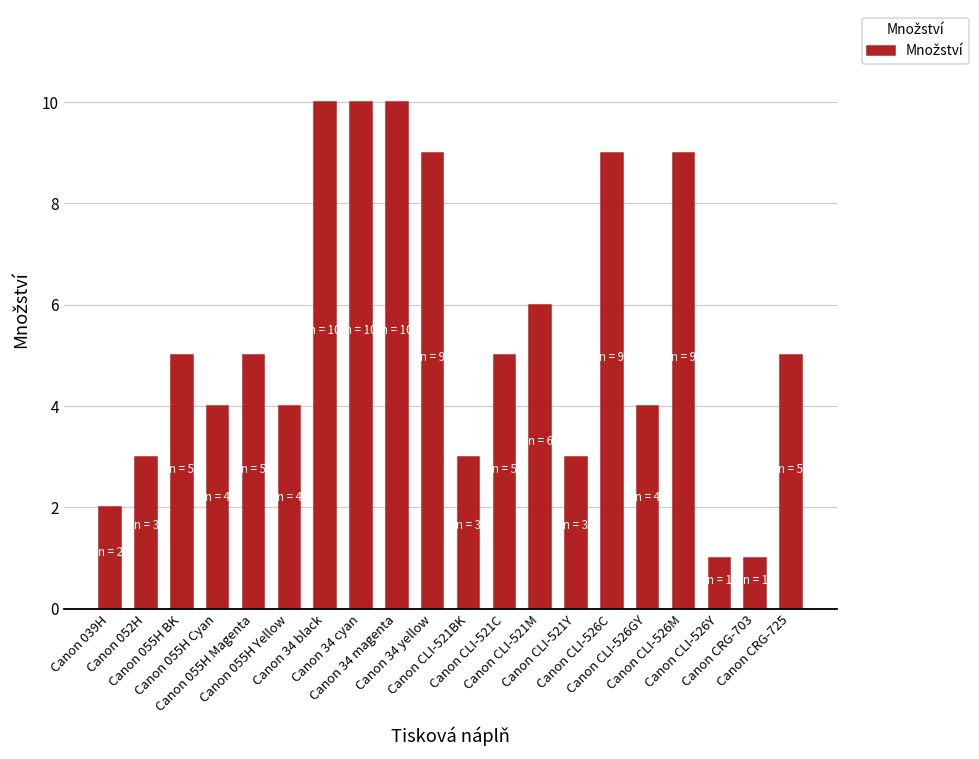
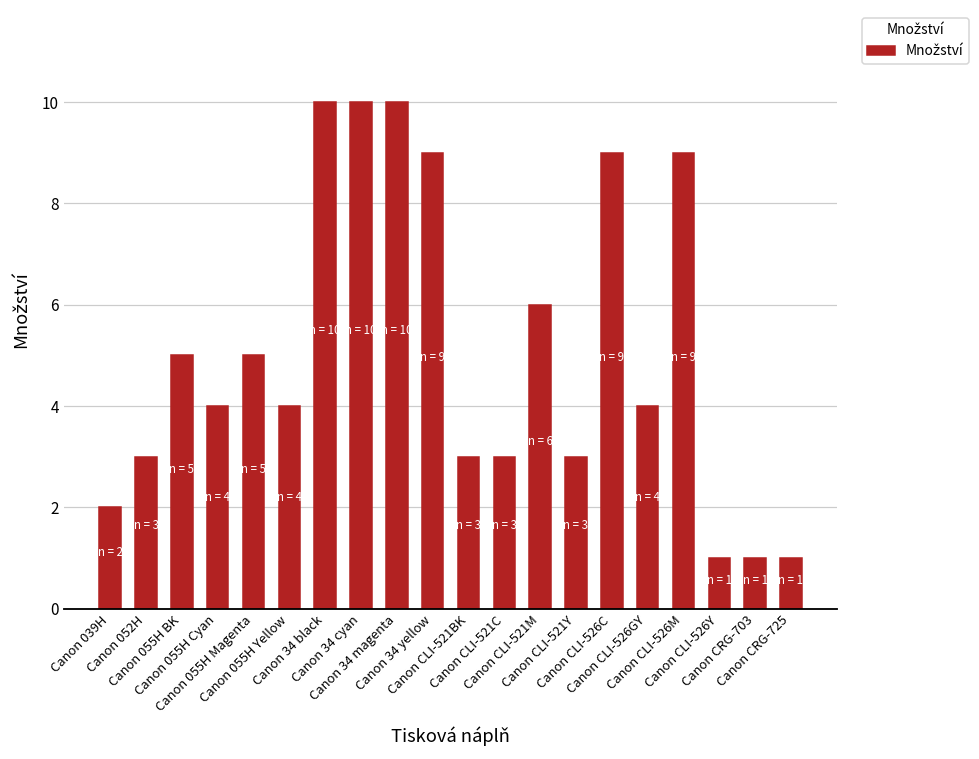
Canon CLI-521C: 5 -> 3
Canon CRG-725: 5 -> 1
